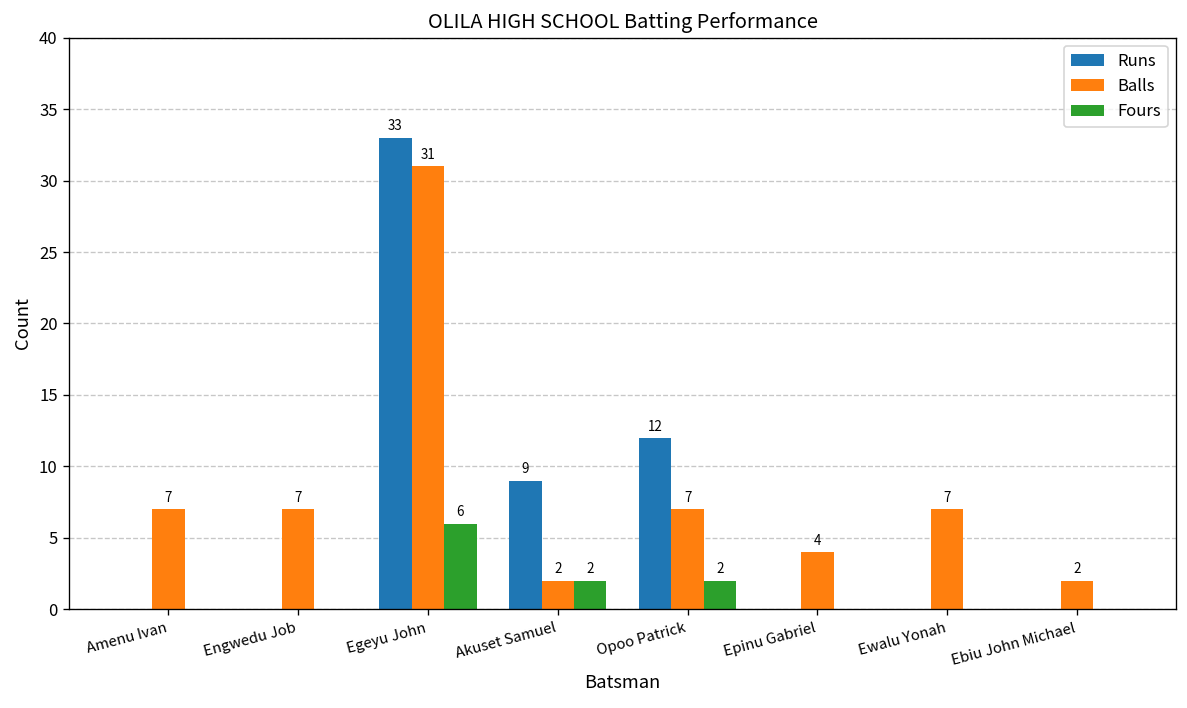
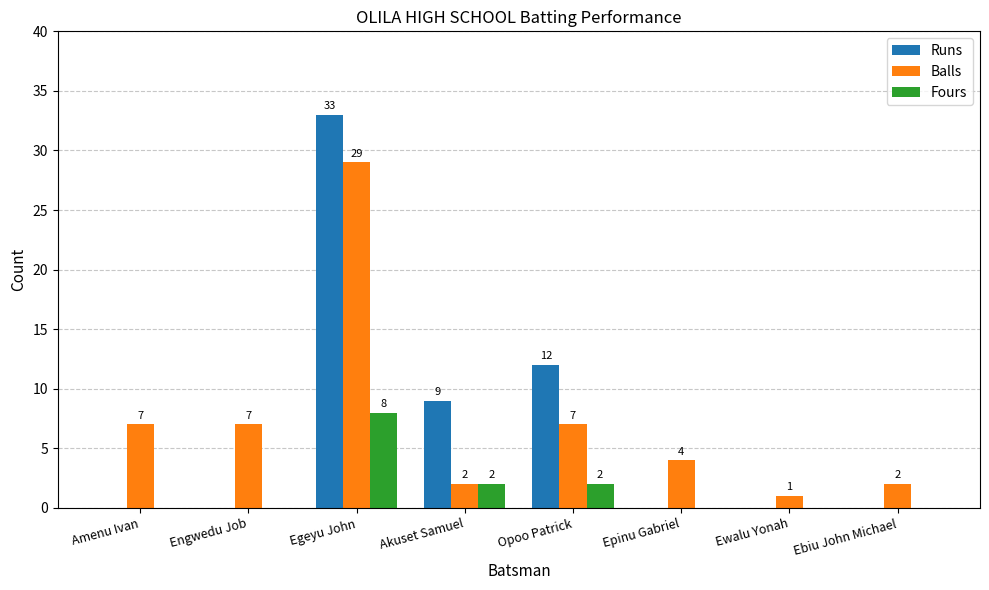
Balls, Egeyu John: 31 -> 29
Fours, Egeyu John: 6 -> 8
Balls, Ewalu Yonah: 7 -> 1
